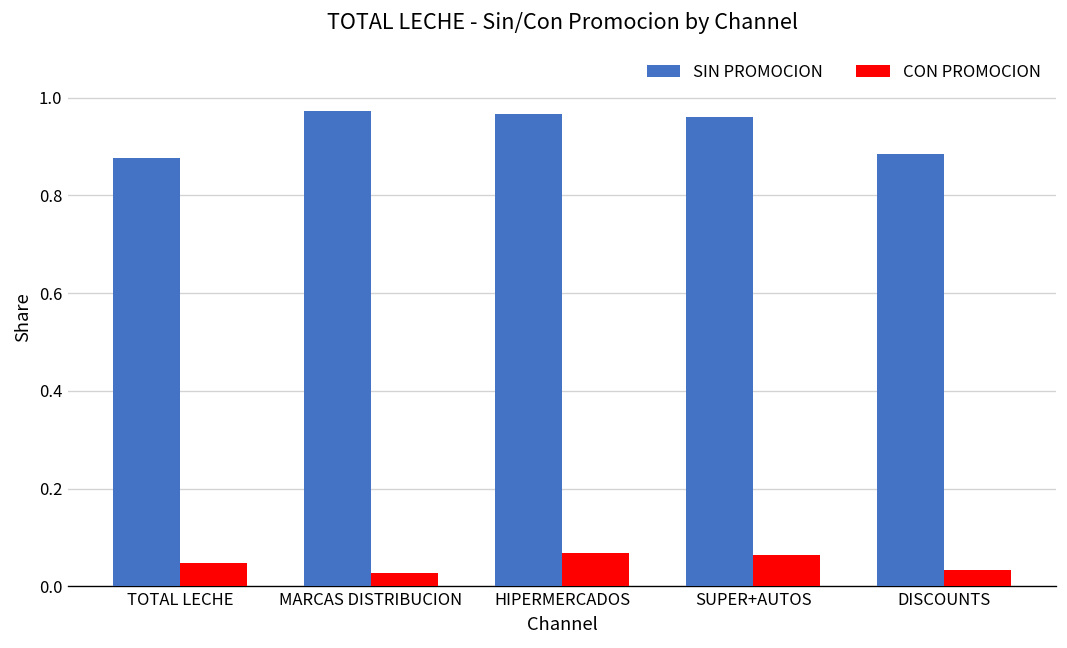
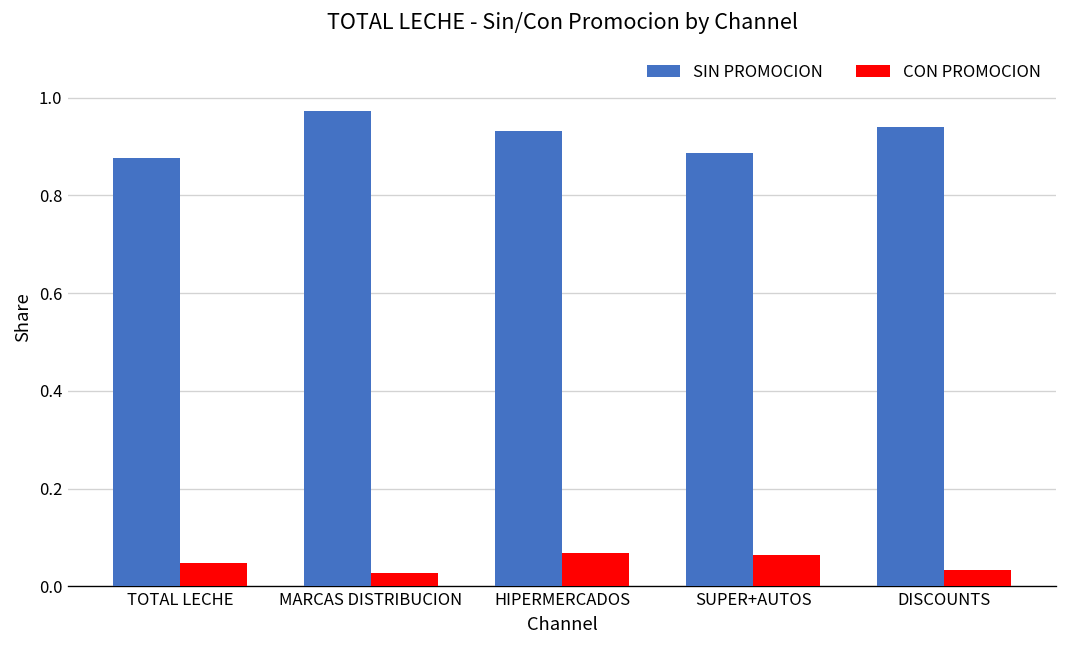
SIN PROMOCION, HIPERMERCADOS: 0.97 -> 0.93
SIN PROMOCION, SUPER+AUTOS: 0.96 -> 0.89
SIN PROMOCION, DISCOUNTS: 0.89 -> 0.94
